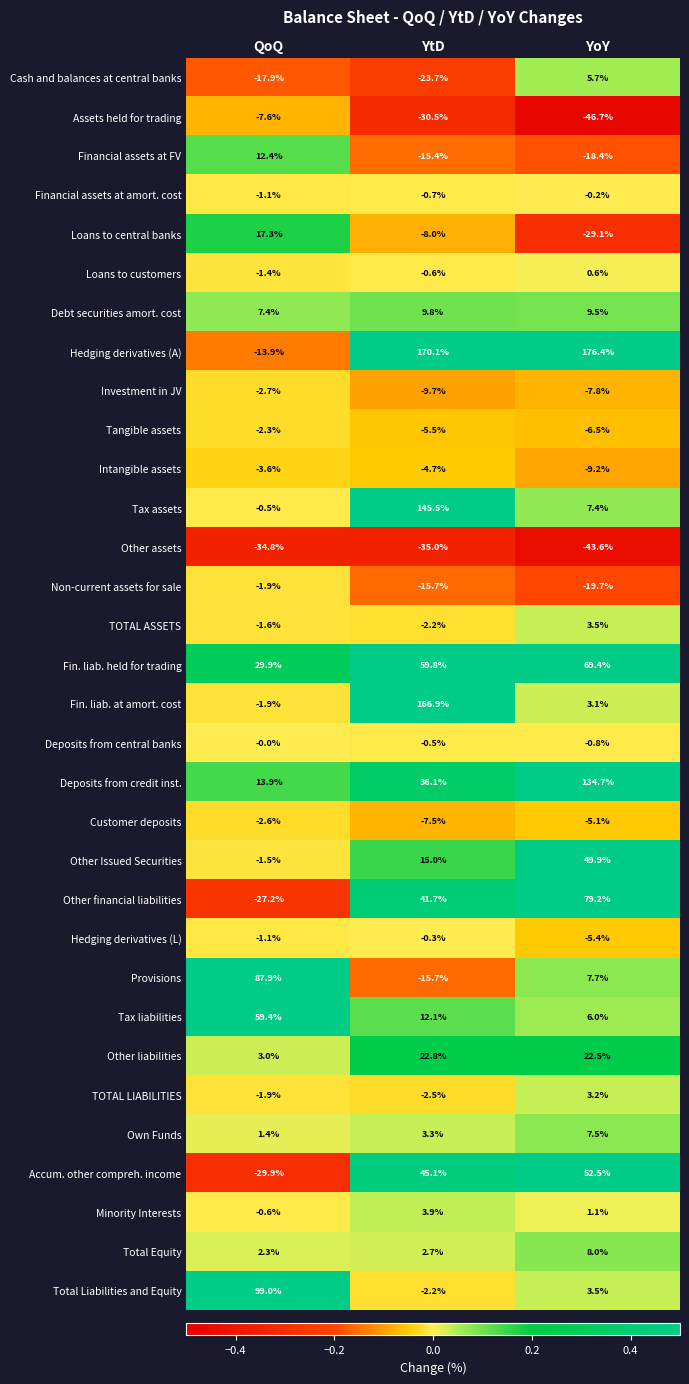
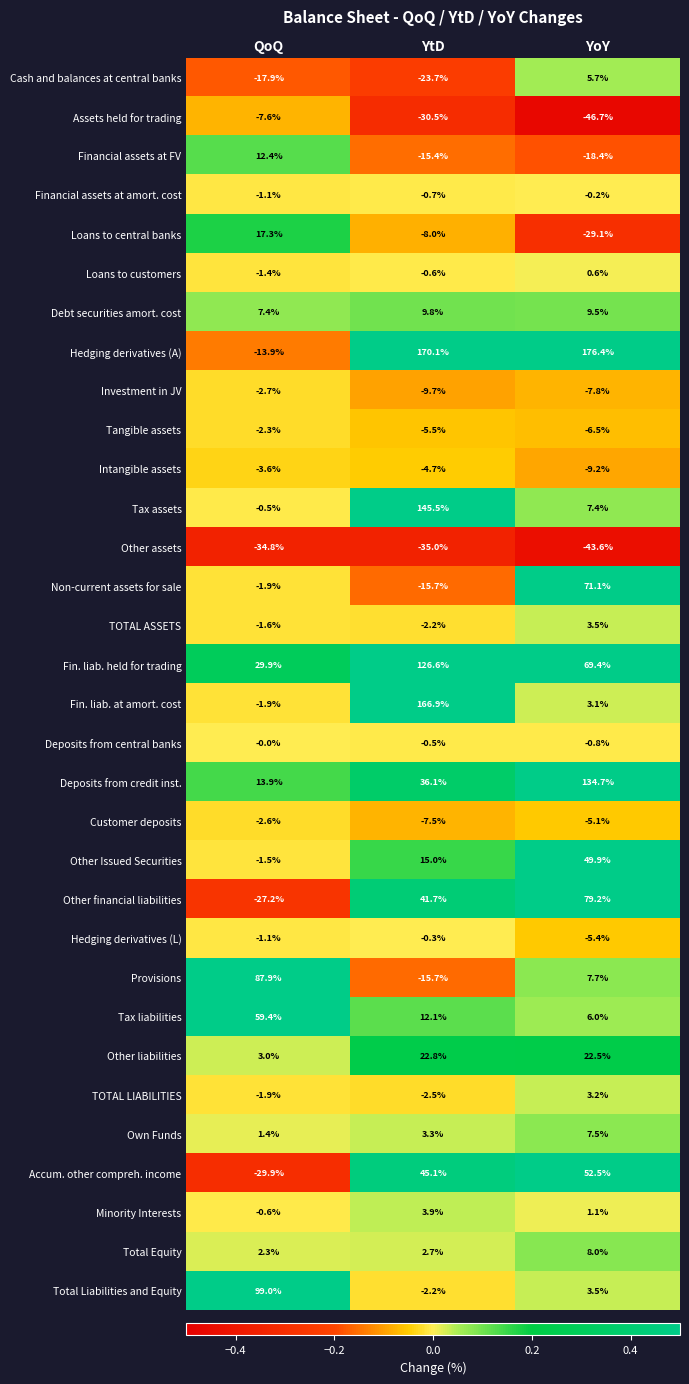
Non-current assets for sale, YoY: -19.7% -> 71.1%
Fin. liab. held for trading, YtD: 59.8% -> 126.6%
